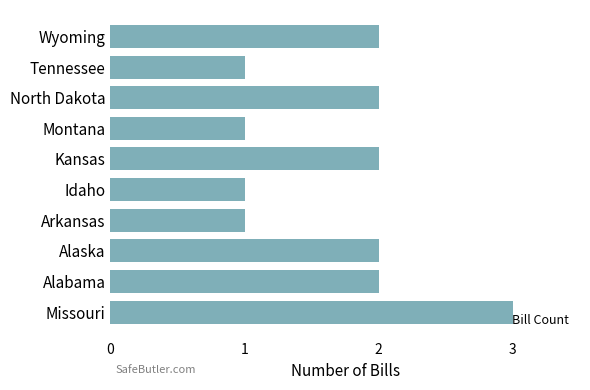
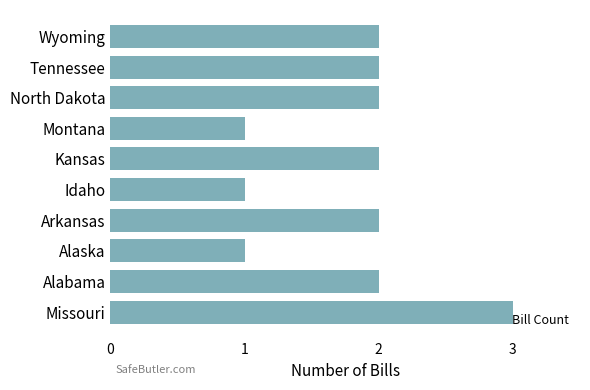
Tennessee: 1 -> 2
Arkansas: 1 -> 2
Alaska: 2 -> 1
